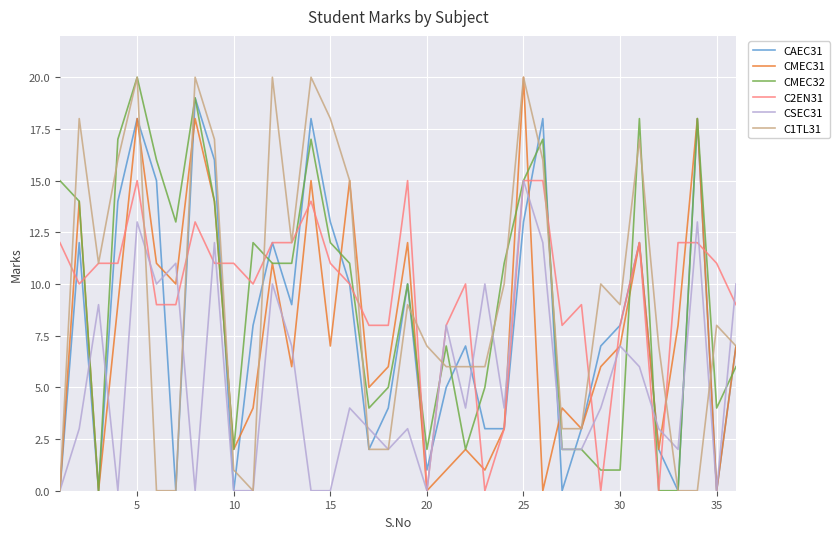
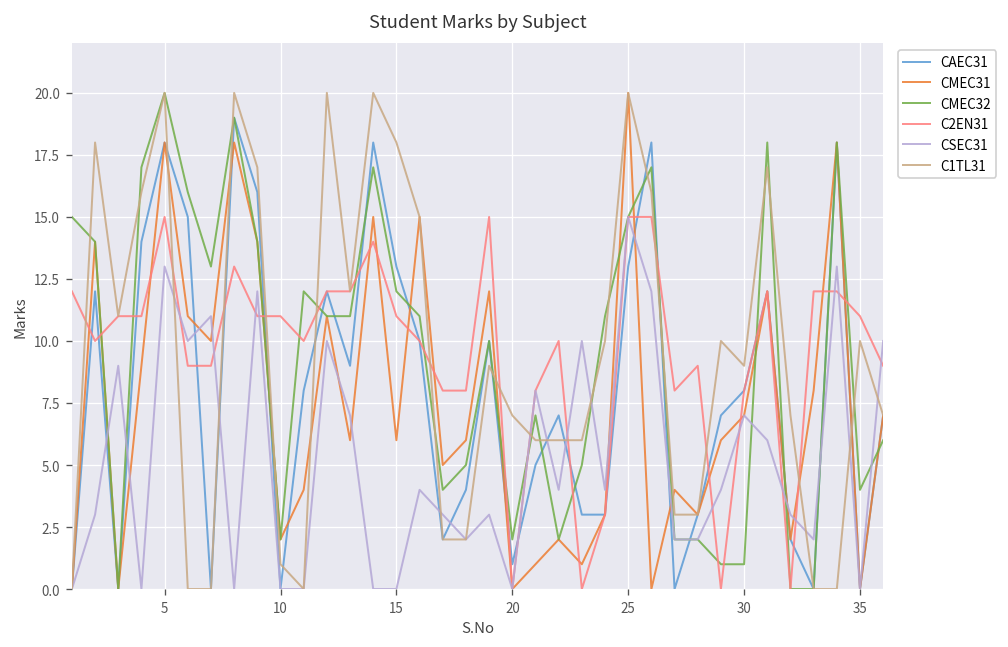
CMEC31, 15: 7 -> 6
C1TL31, 35: 8 -> 10
